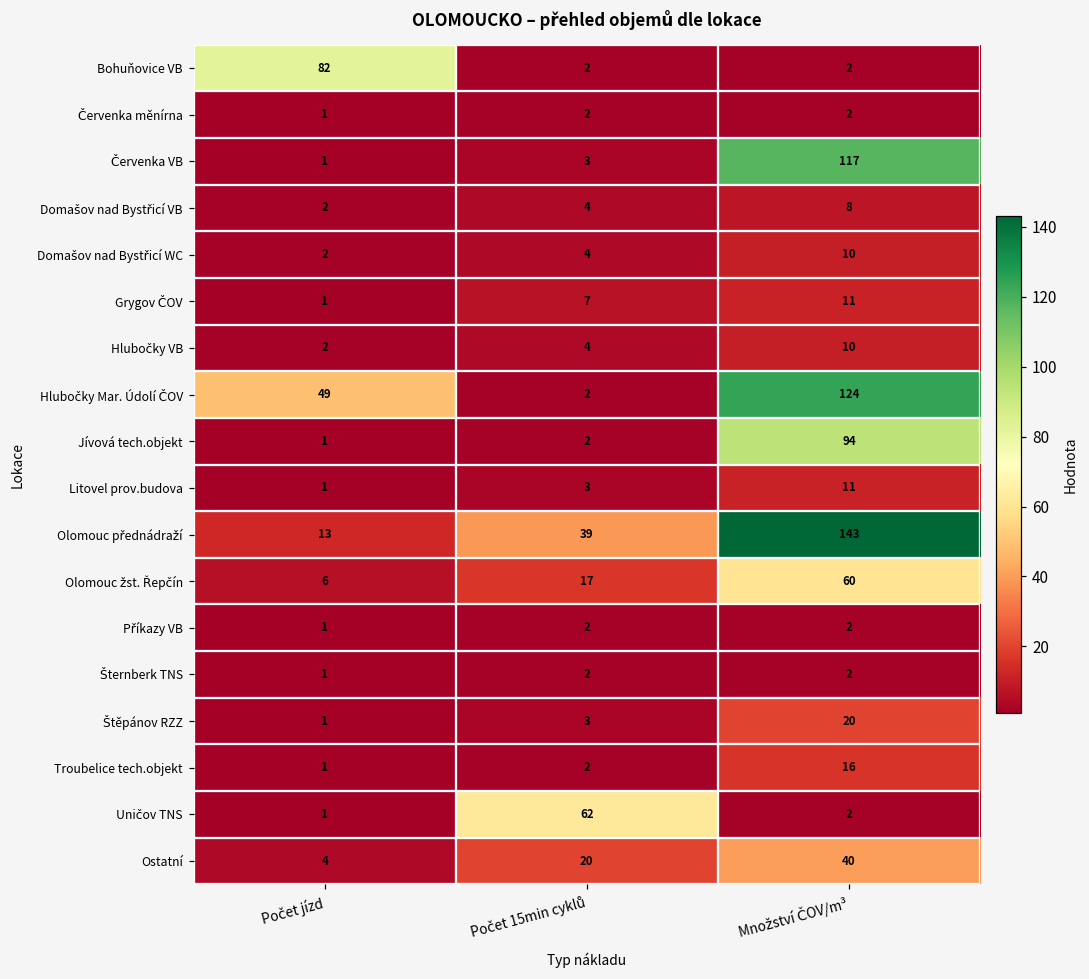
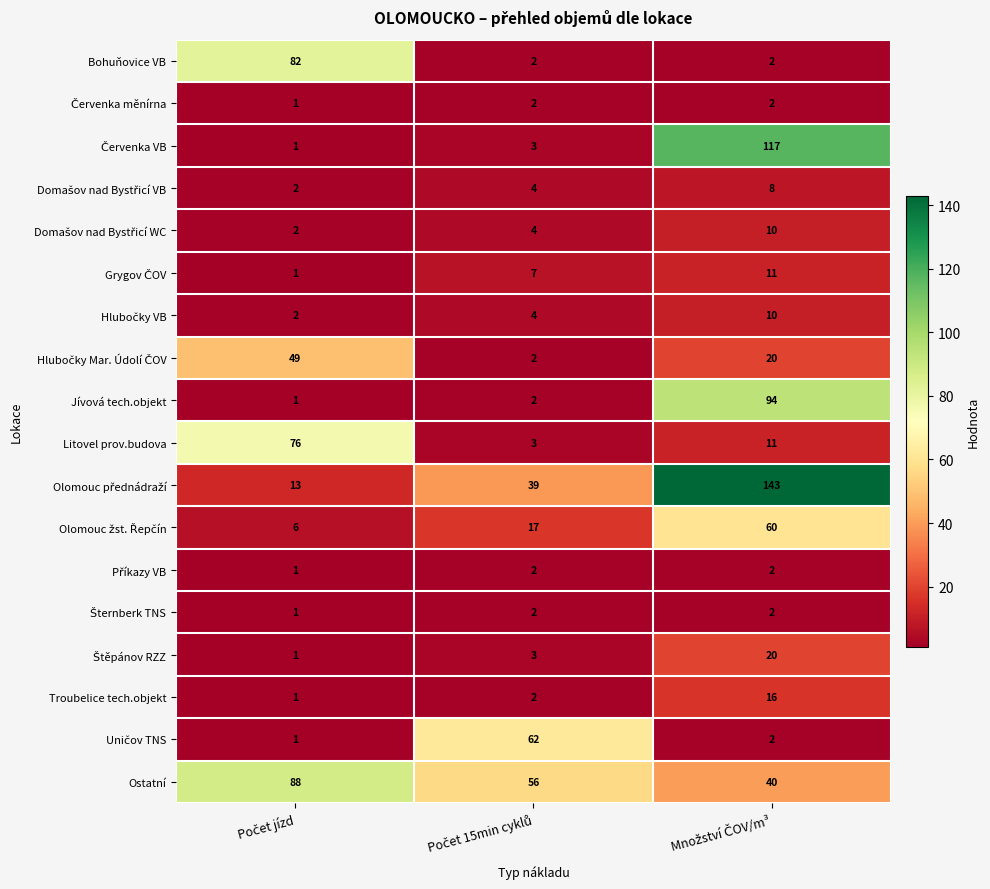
Hlubočky Mar. Údolí ČOV, Množství ČOV/m³: 124 -> 20
Litovel prov.budova, Počet jízd: 1 -> 76
Ostatní, Počet jízd: 4 -> 88
Ostatní, Počet 15min cyklů: 20 -> 56
